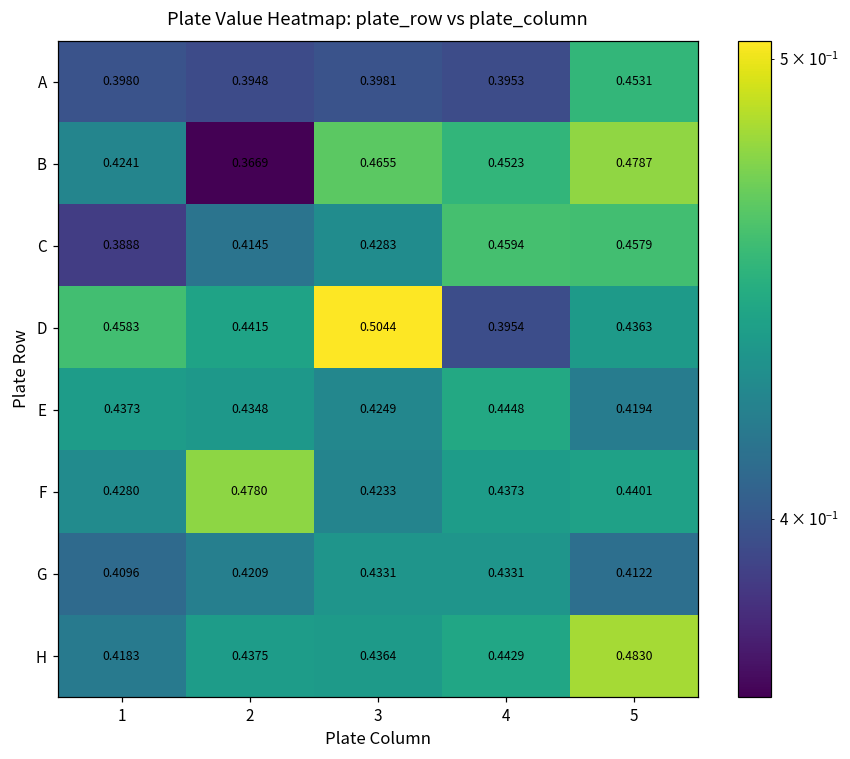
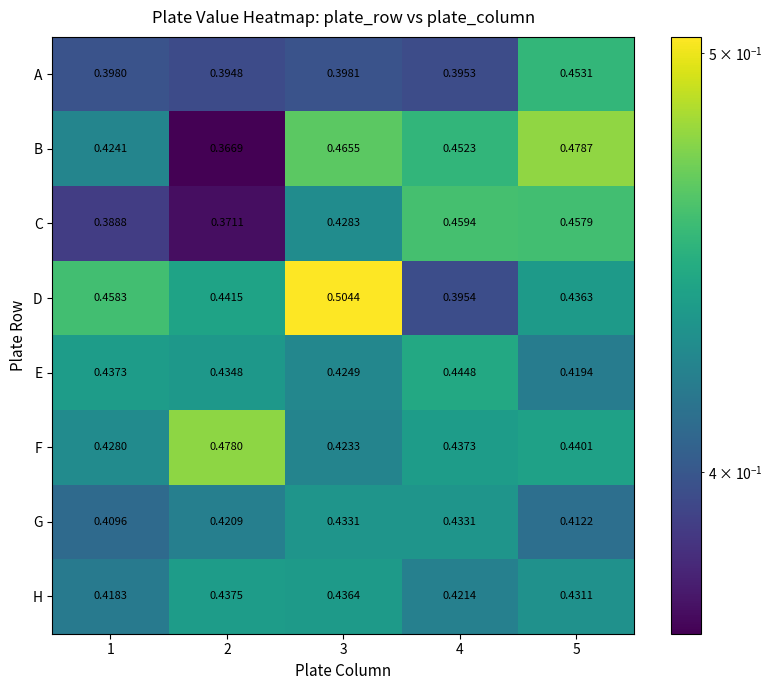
C, 2: 0.4145 -> 0.3711
H, 4: 0.4429 -> 0.4214
H, 5: 0.4830 -> 0.4311
